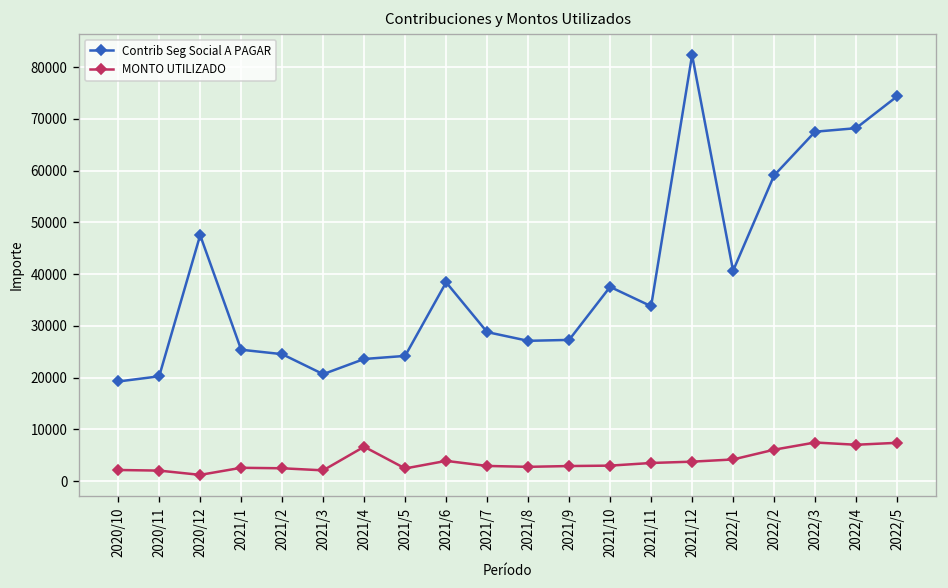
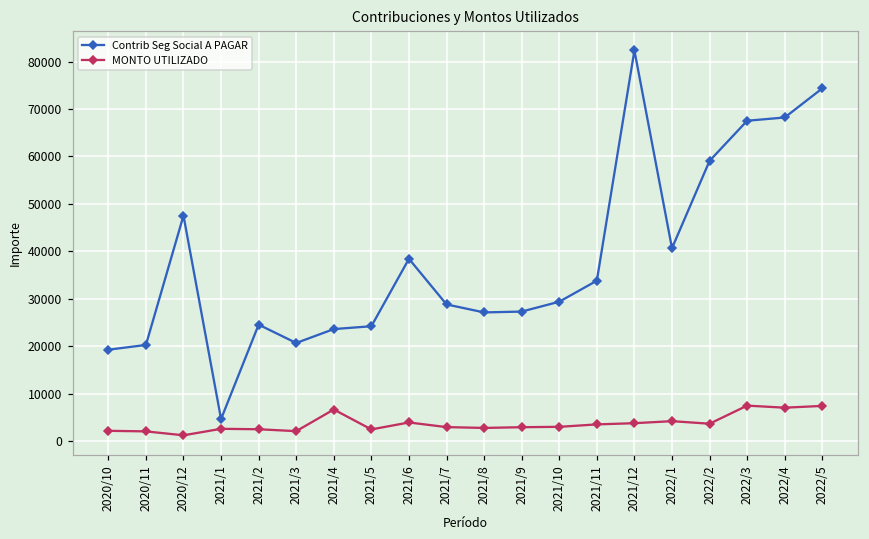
Contrib Seg Social A PAGAR, 2021/1: 25000 -> 5000
Contrib Seg Social A PAGAR, 2021/10: 38000 -> 29000
MONTO UTILIZADO, 2022/2: 6000 -> 4000
